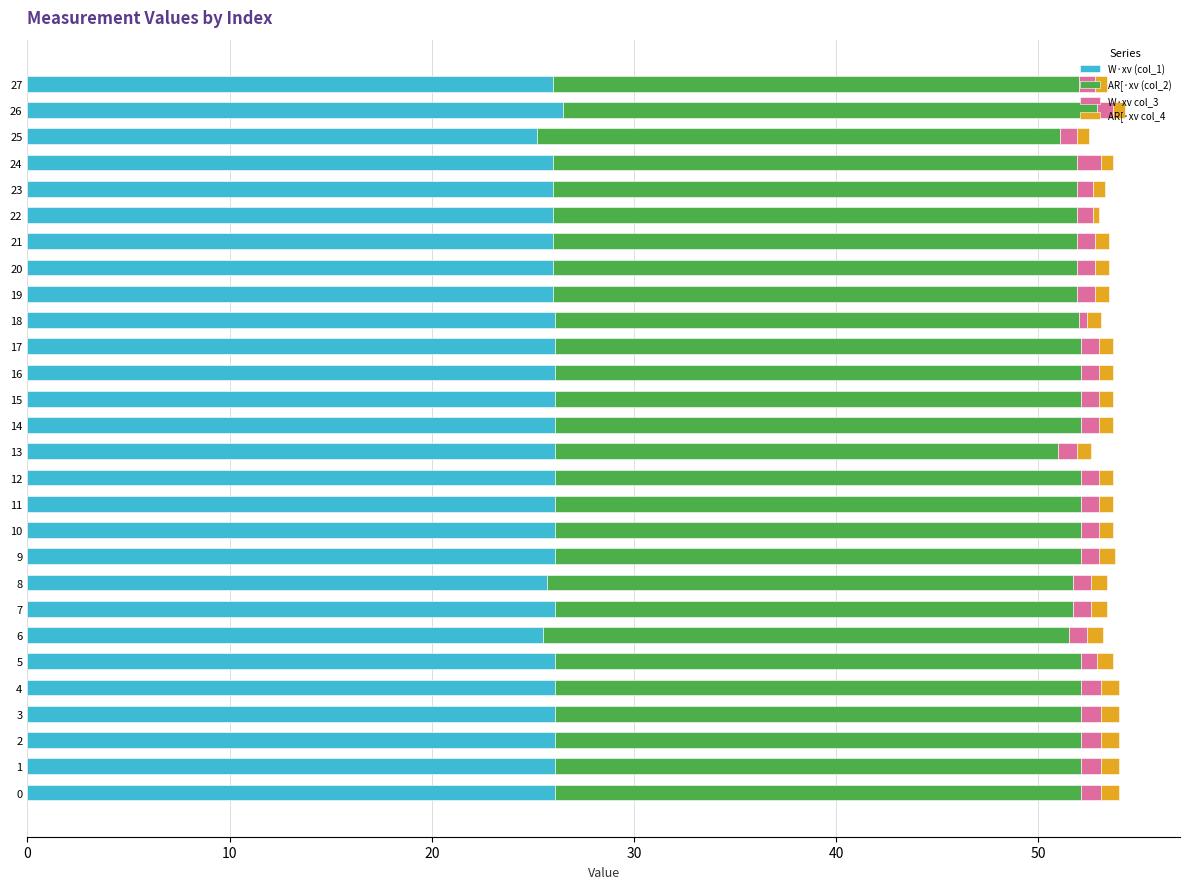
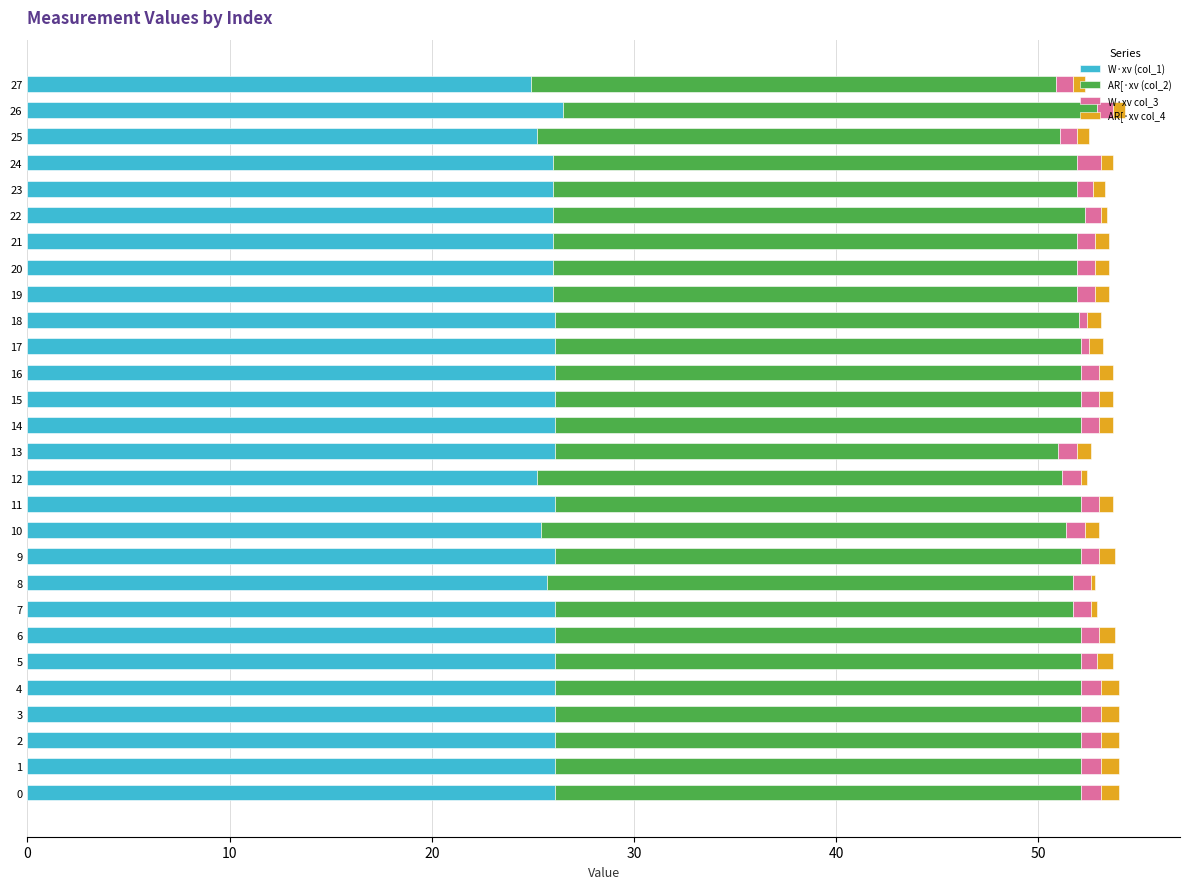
W·xv (col_1), 27: 26.0 -> 24.9
AR[·xv (col_2), 22: 25.9 -> 26.3
W·xv col_3, 17: 0.9 -> 0.4
W·xv (col_1), 12: 26.1 -> 25.2
AR[·xv col_4, 12: 0.7 -> 0.3
W·xv (col_1), 10: 26.1 -> 25.4
AR[·xv col_4, 8: 0.8 -> 0.2
AR[·xv col_4, 7: 0.8 -> 0.3
W·xv (col_1), 6: 25.5 -> 26.1
